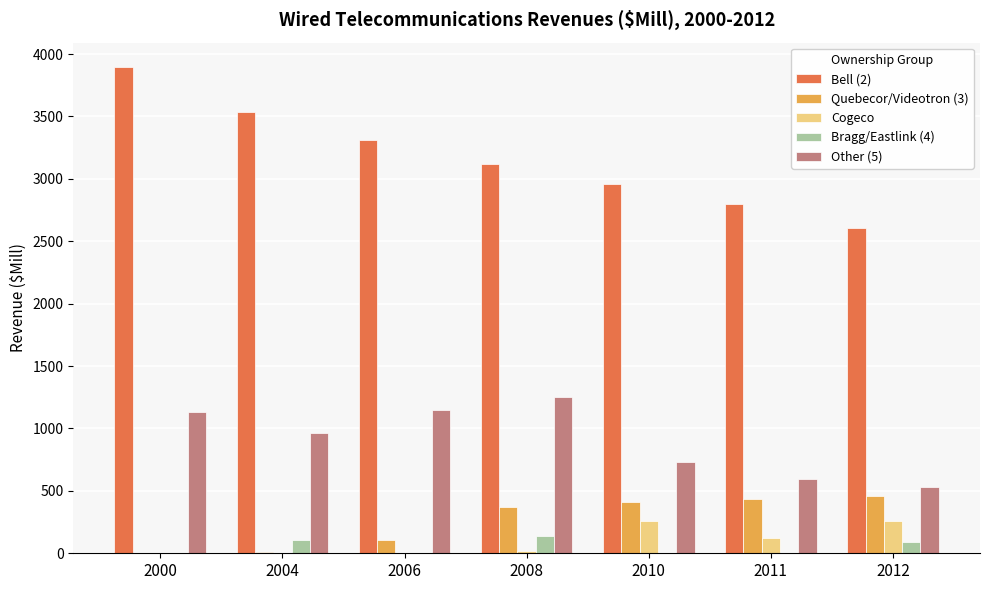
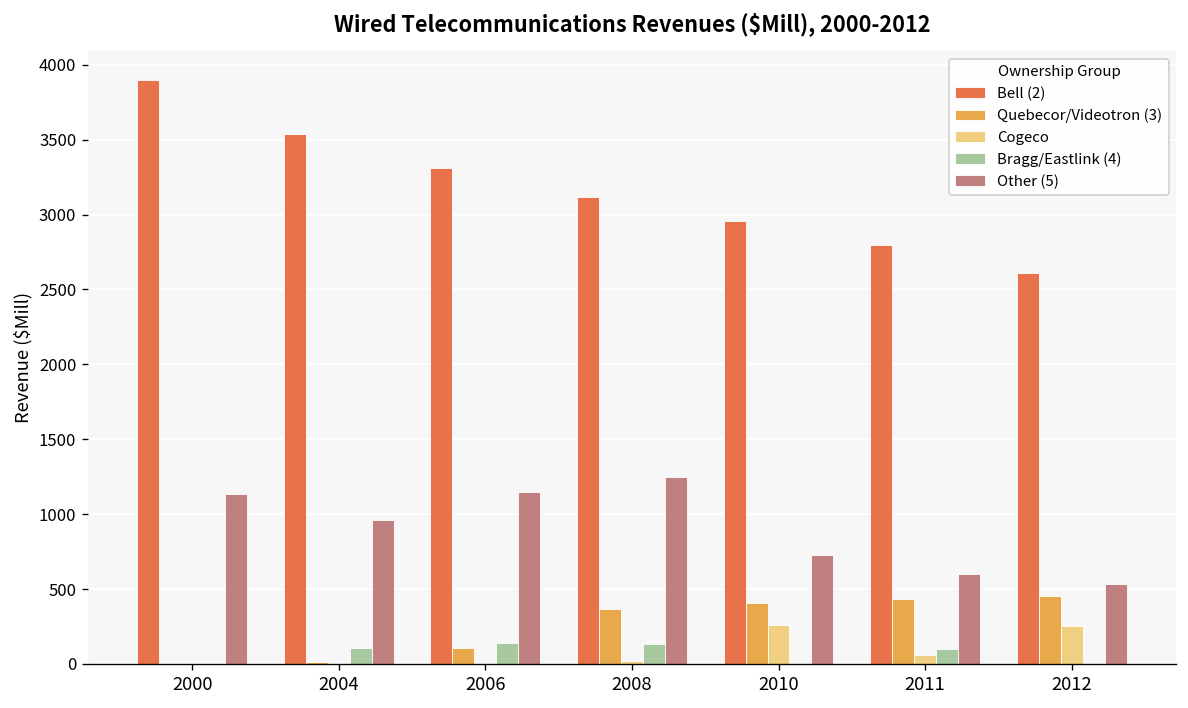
Bragg/Eastlink (4), 2006: 0 -> 140
Cogeco, 2011: 120 -> 60
Bragg/Eastlink (4), 2011: 0 -> 100
Bragg/Eastlink (4), 2012: 90 -> 0
